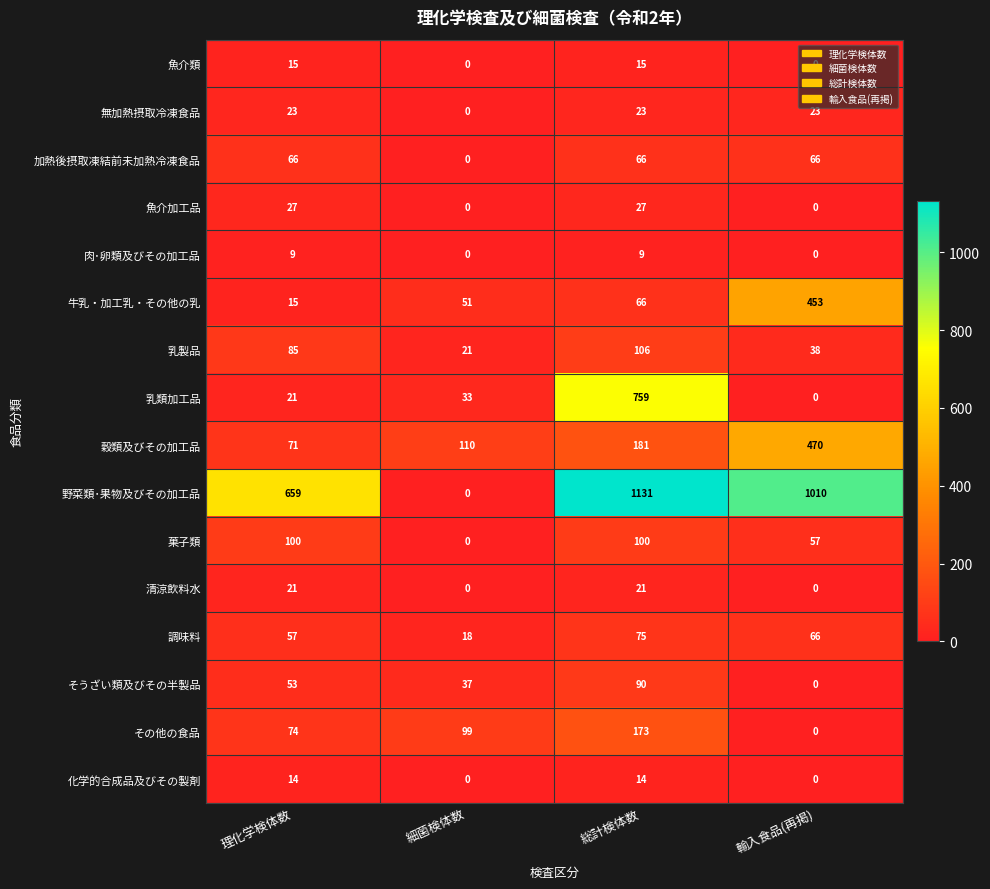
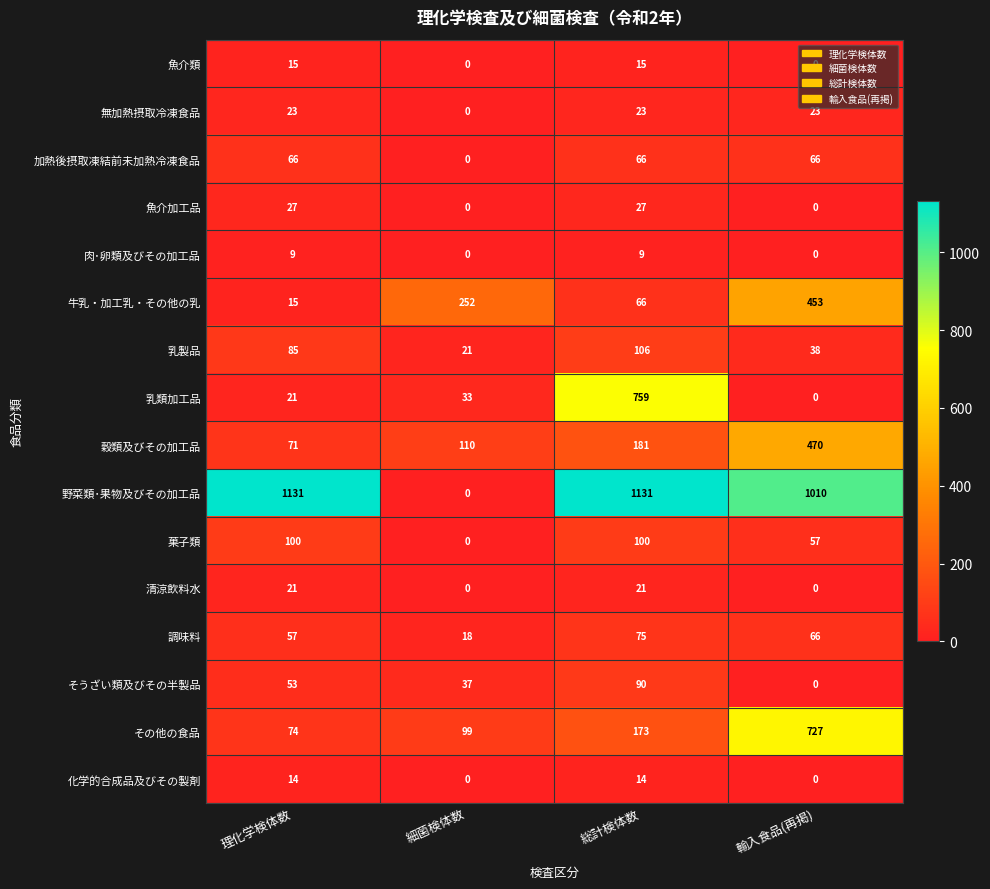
牛乳・加工乳・その他の乳, 細菌検体数: 51 -> 252
野菜類･果物及びその加工品, 理化学検体数: 659 -> 1131
その他の食品, 輸入食品(再掲): 0 -> 727
